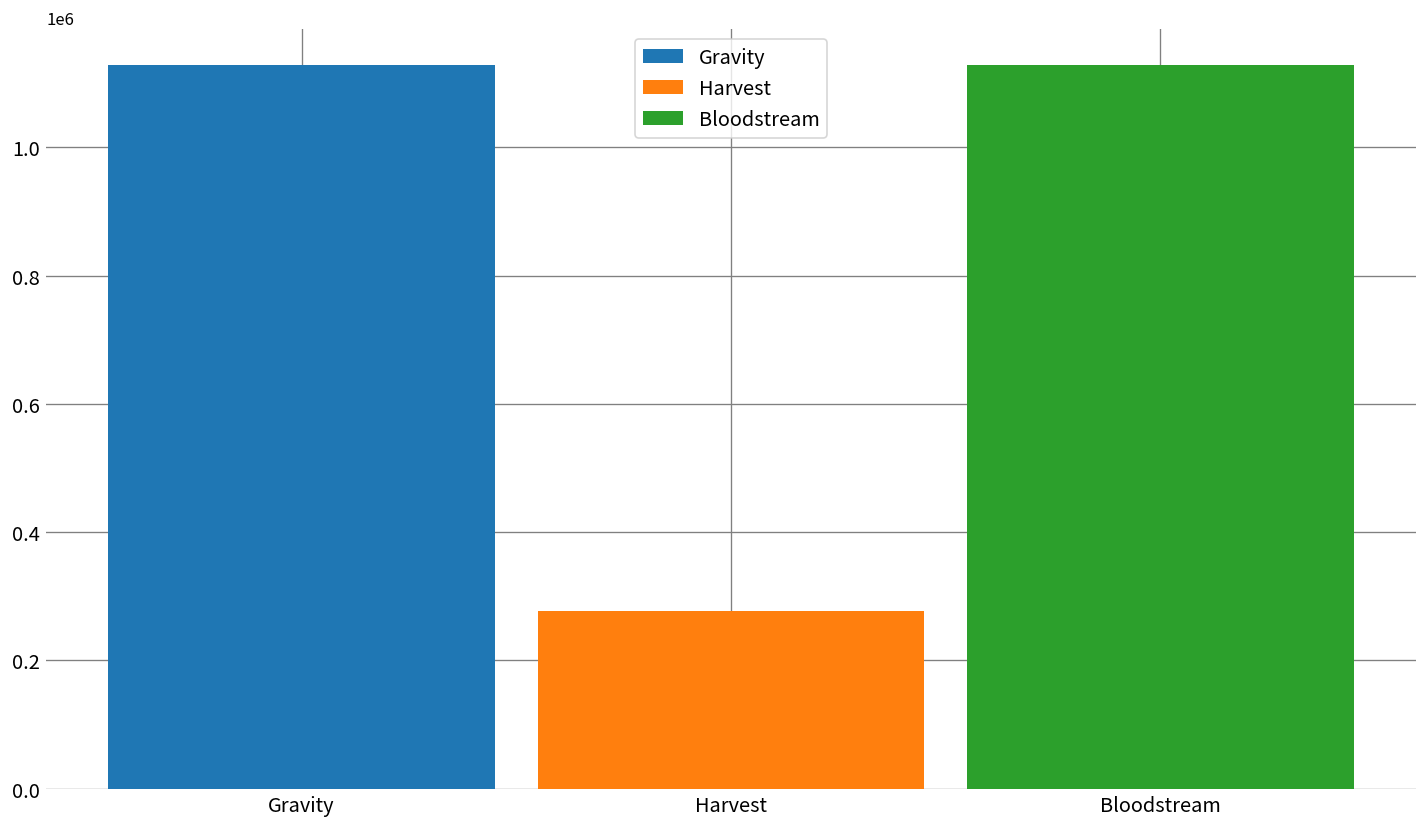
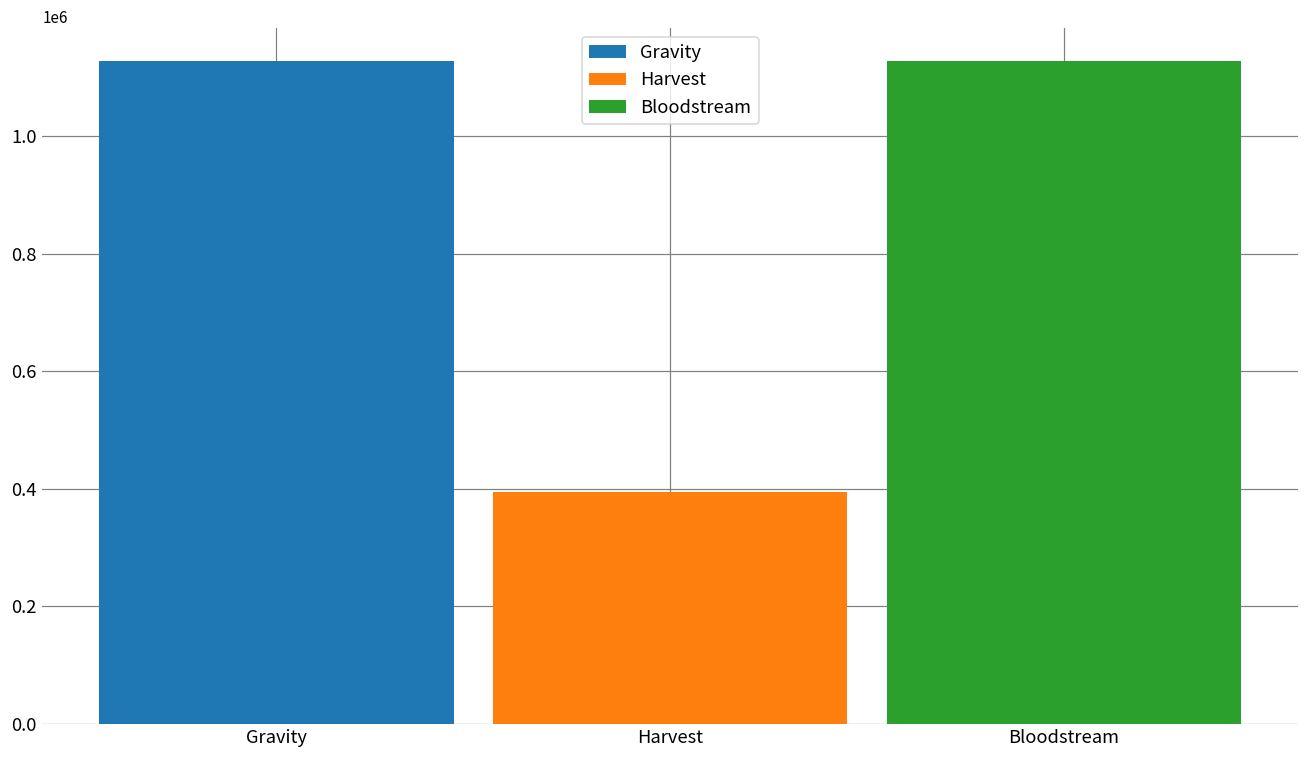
Harvest: 280000 -> 390000
